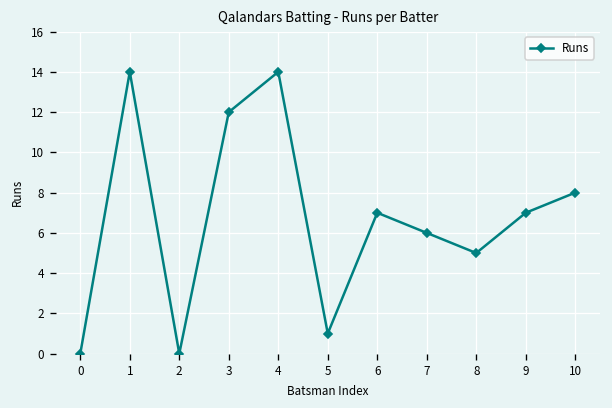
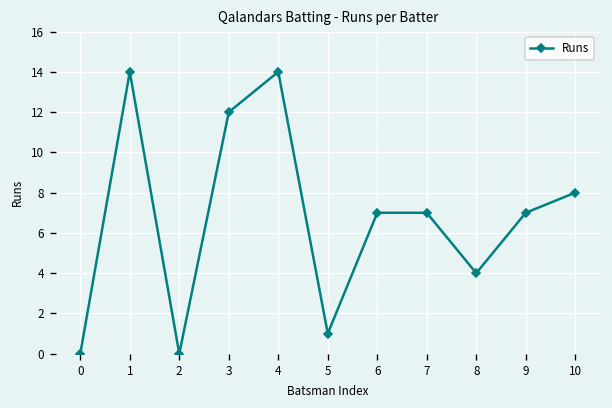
7: 6 -> 7
8: 5 -> 4
